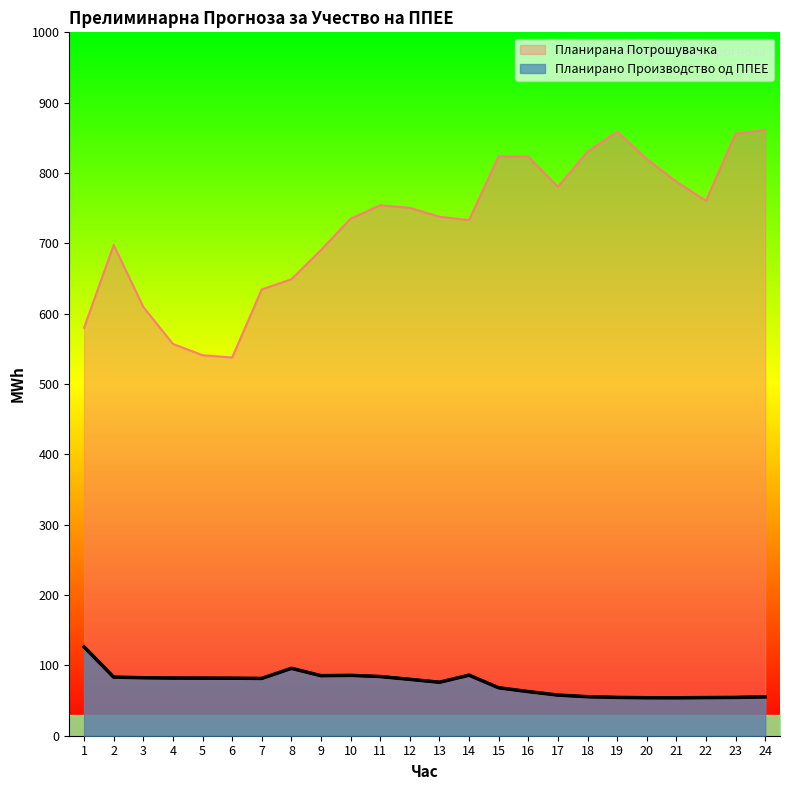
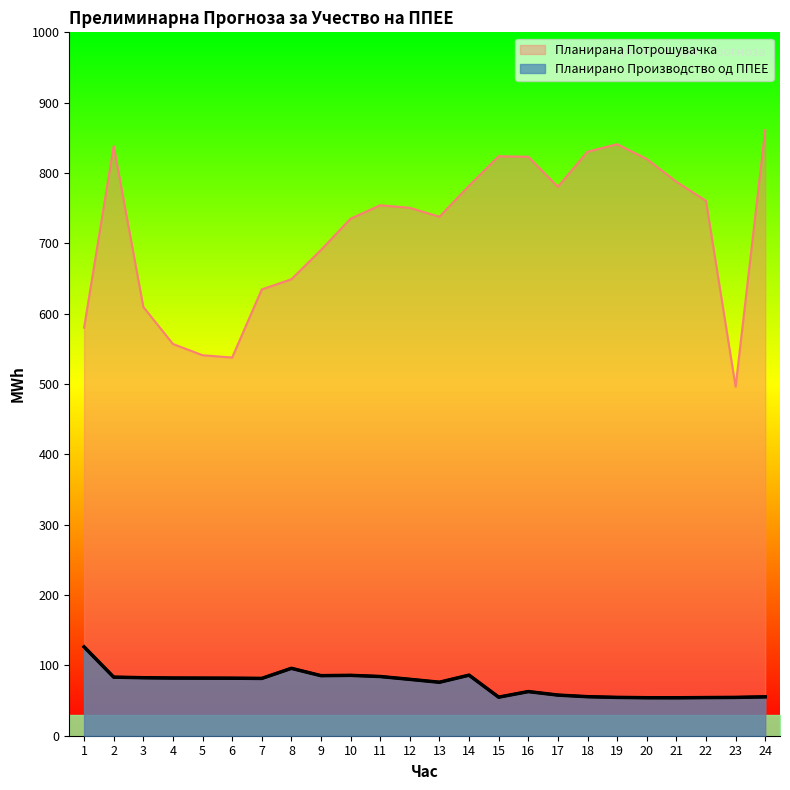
Планирана Потрошувачка, 2: 700 -> 840
Планирана Потрошувачка, 14: 730 -> 780
Планирано Производство од ППЕЕ, 15: 70 -> 50
Планирана Потрошувачка, 19: 860 -> 840
Планирана Потрошувачка, 23: 860 -> 500
